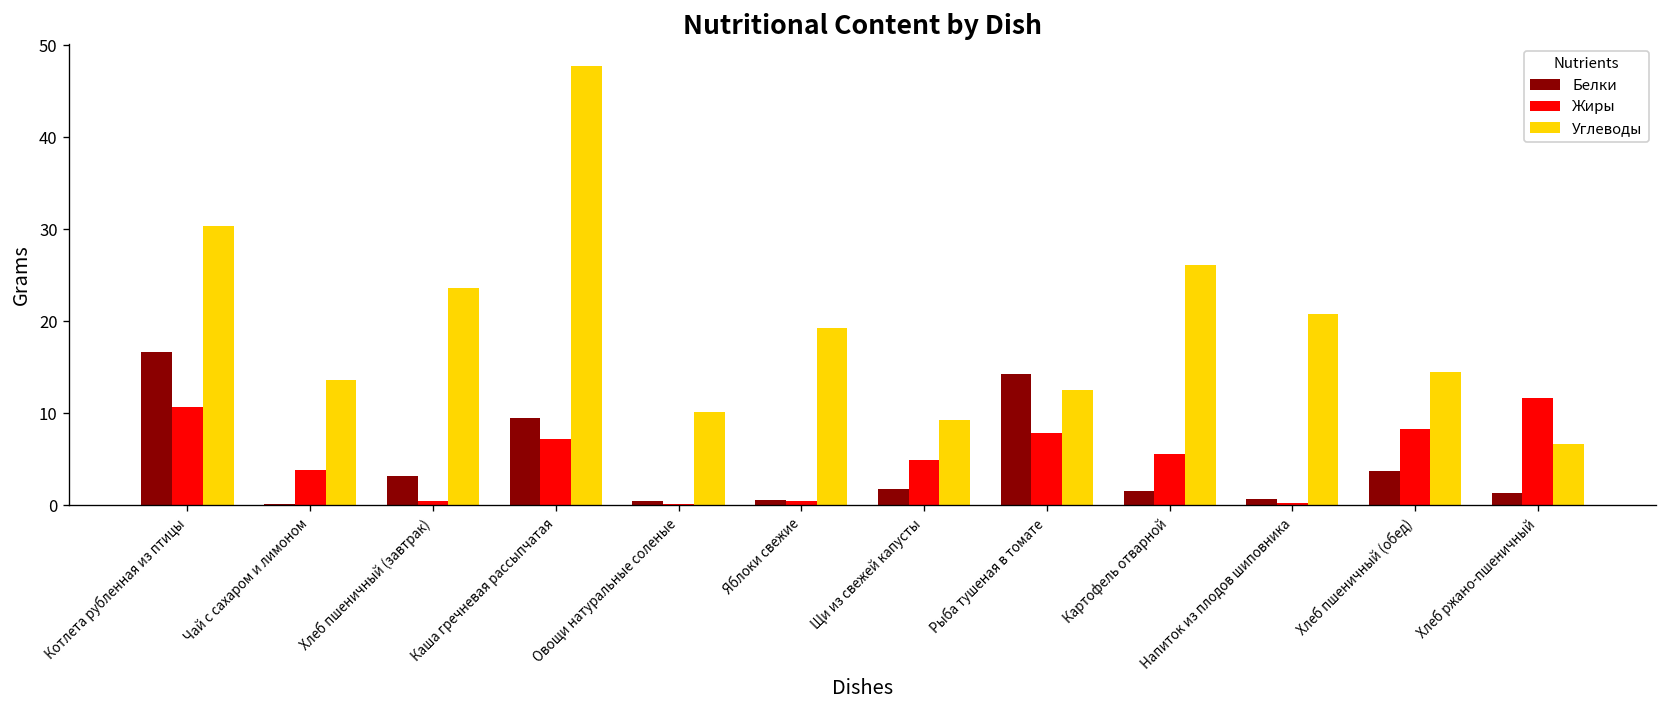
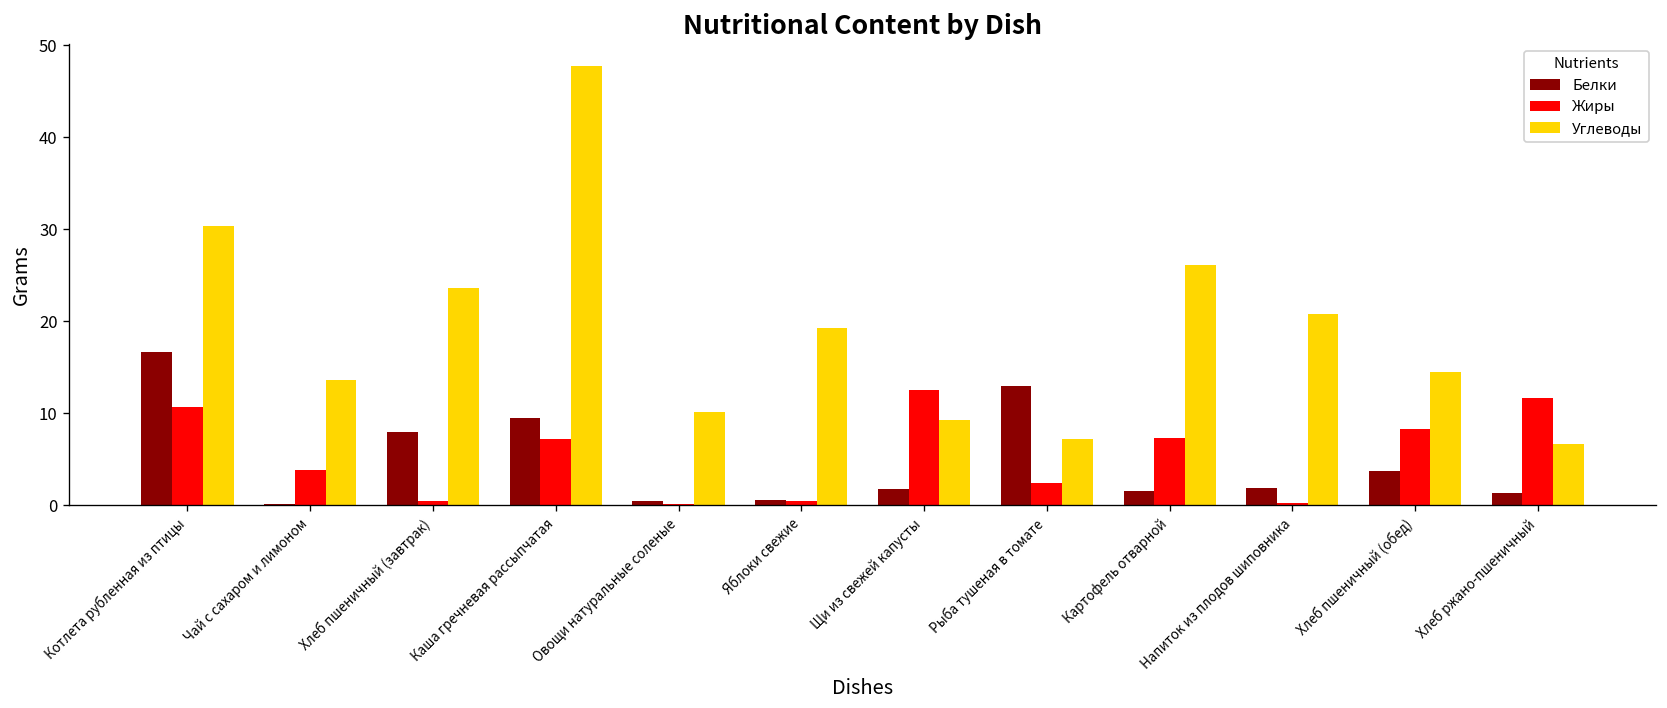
Белки, Хлеб пшеничный (завтрак): 3 -> 8
Жиры, Щи из свежей капусты: 5 -> 13
Белки, Рыба тушеная в томате: 14 -> 13
Жиры, Рыба тушеная в томате: 8 -> 2
Углеводы, Рыба тушеная в томате: 13 -> 7
Жиры, Картофель отварной: 6 -> 7
Белки, Напиток из плодов шиповника: 1 -> 2
